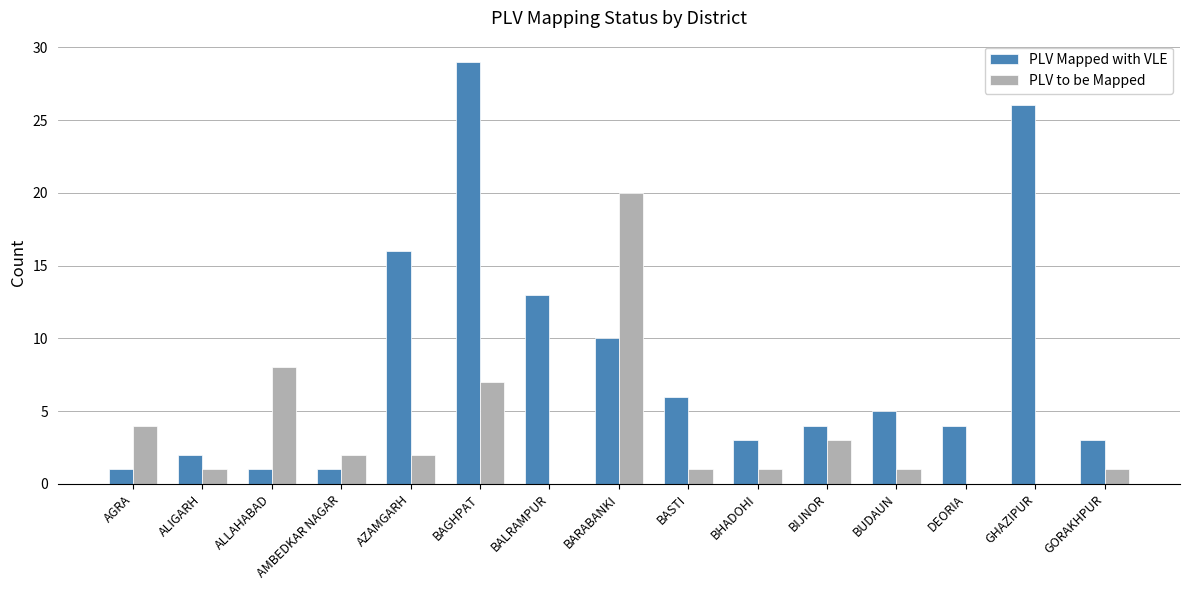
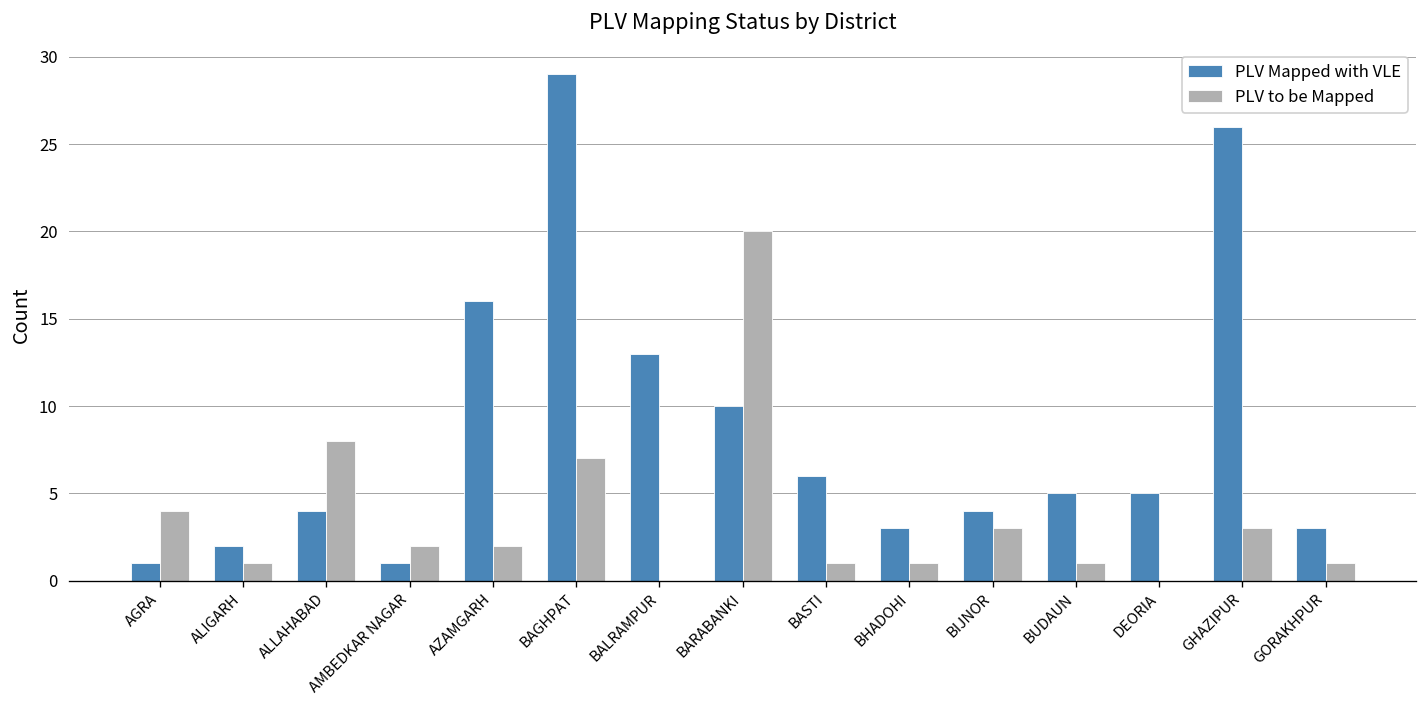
PLV Mapped with VLE, ALLAHABAD: 1 -> 4
PLV Mapped with VLE, DEORIA: 4 -> 5
PLV to be Mapped, GHAZIPUR: 0 -> 3
